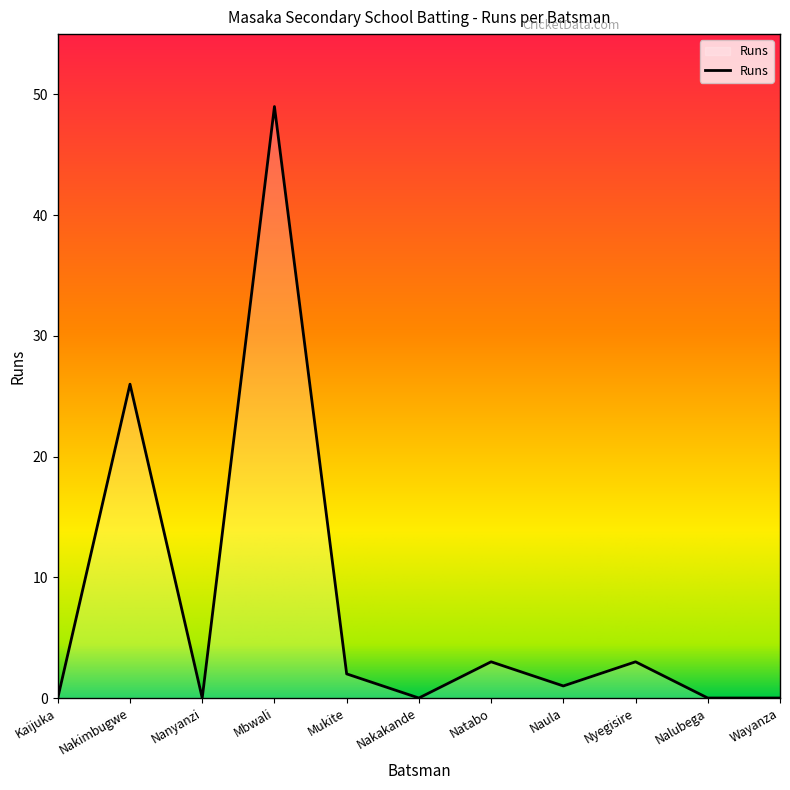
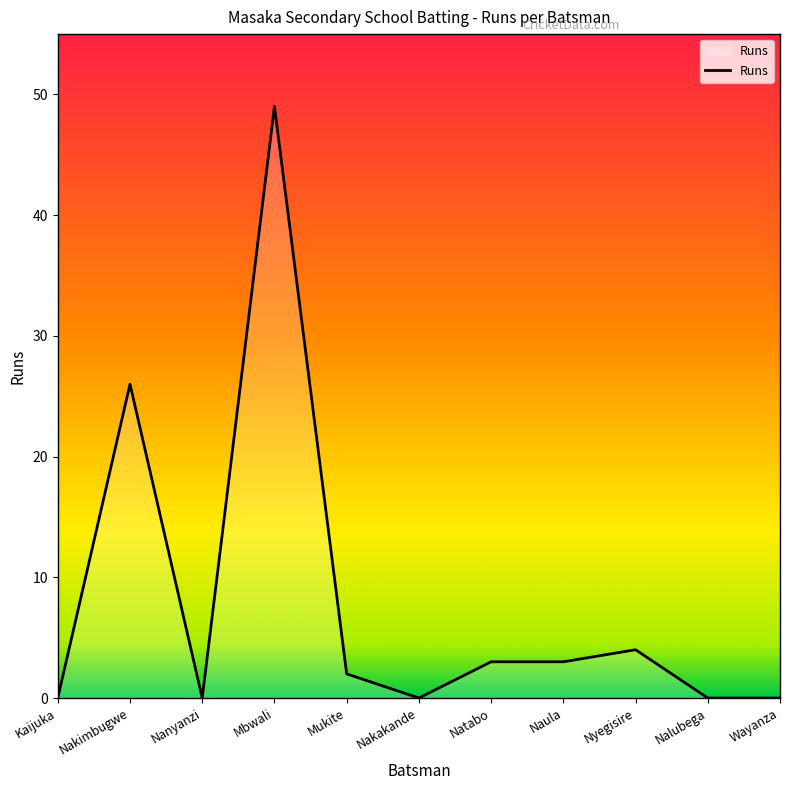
Naula: 1 -> 3
Nyegisire: 3 -> 4
